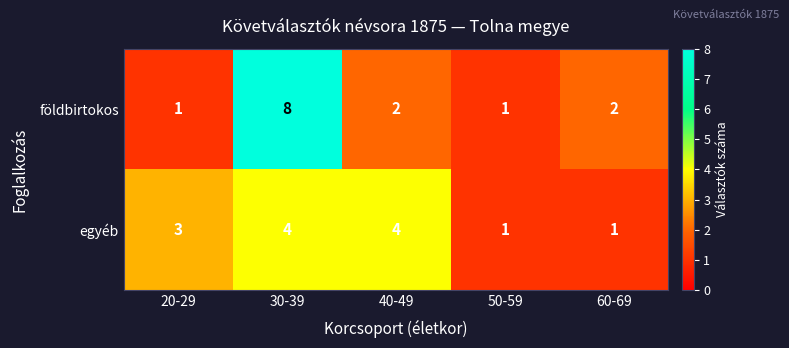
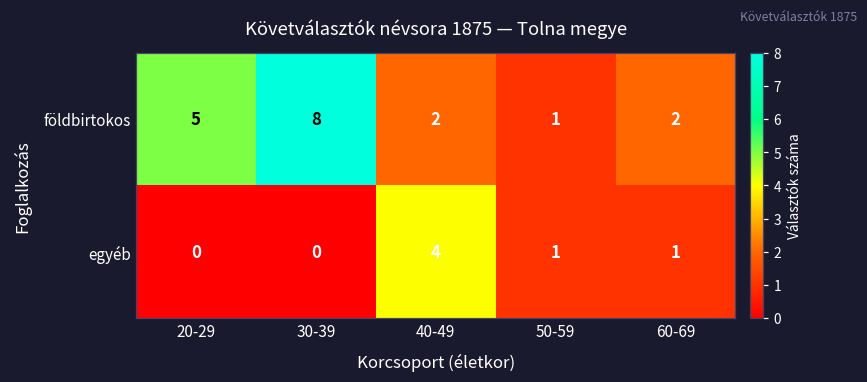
földbirtokos, 20-29: 1 -> 5
egyéb, 20-29: 3 -> 0
egyéb, 30-39: 4 -> 0
